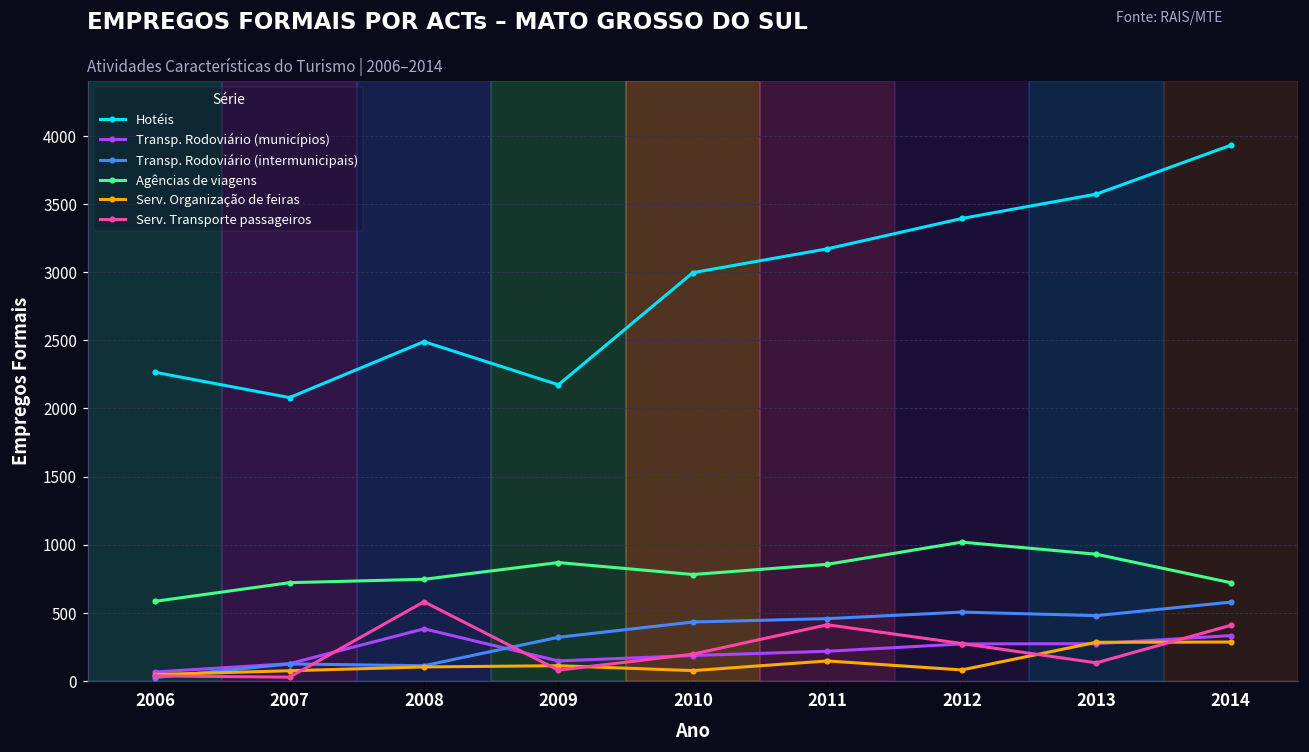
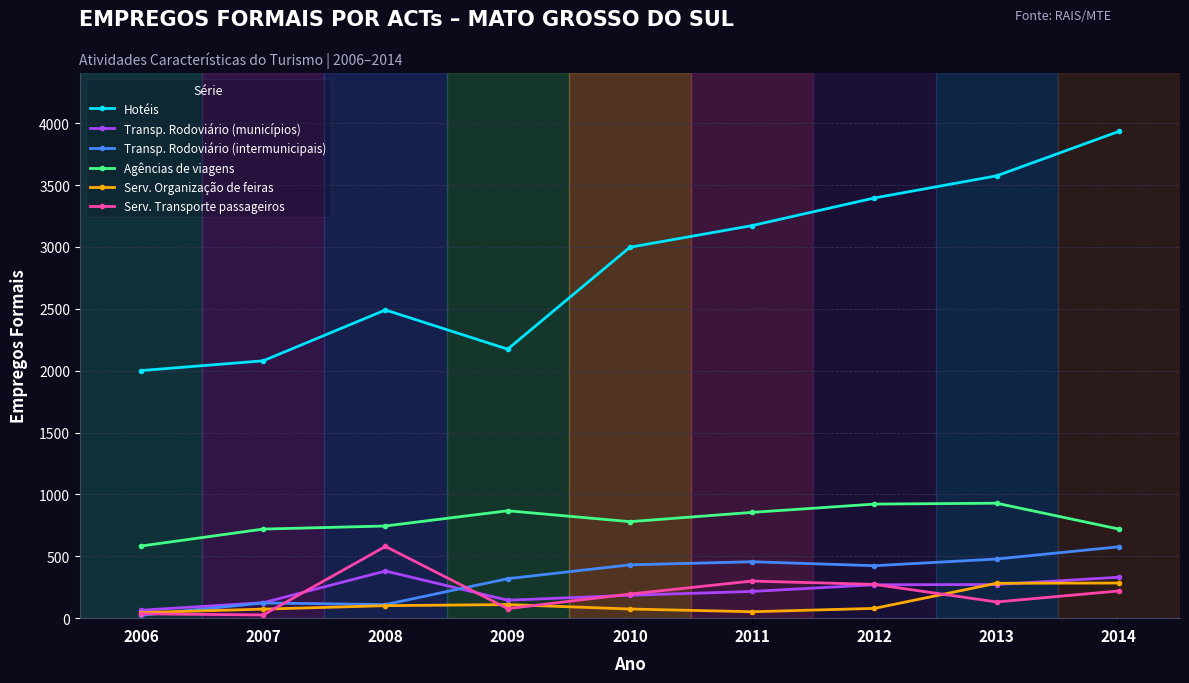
Hotéis, 2006: 2270 -> 2000
Serv. Organização de feiras, 2011: 150 -> 50
Serv. Transporte passageiros, 2011: 410 -> 300
Transp. Rodoviário (intermunicipais), 2012: 500 -> 420
Agências de viagens, 2012: 1020 -> 920
Serv. Transporte passageiros, 2014: 410 -> 220
